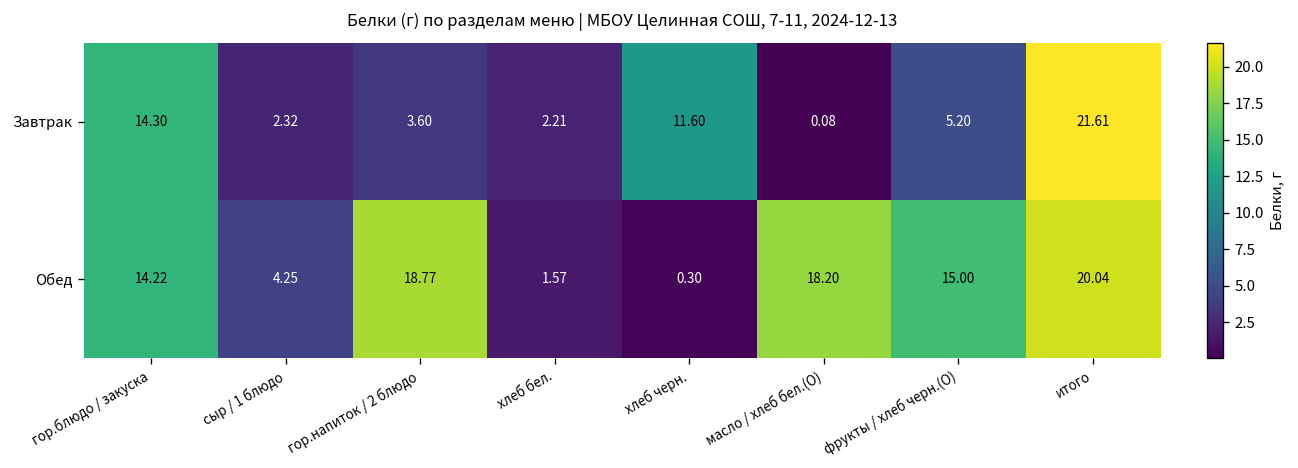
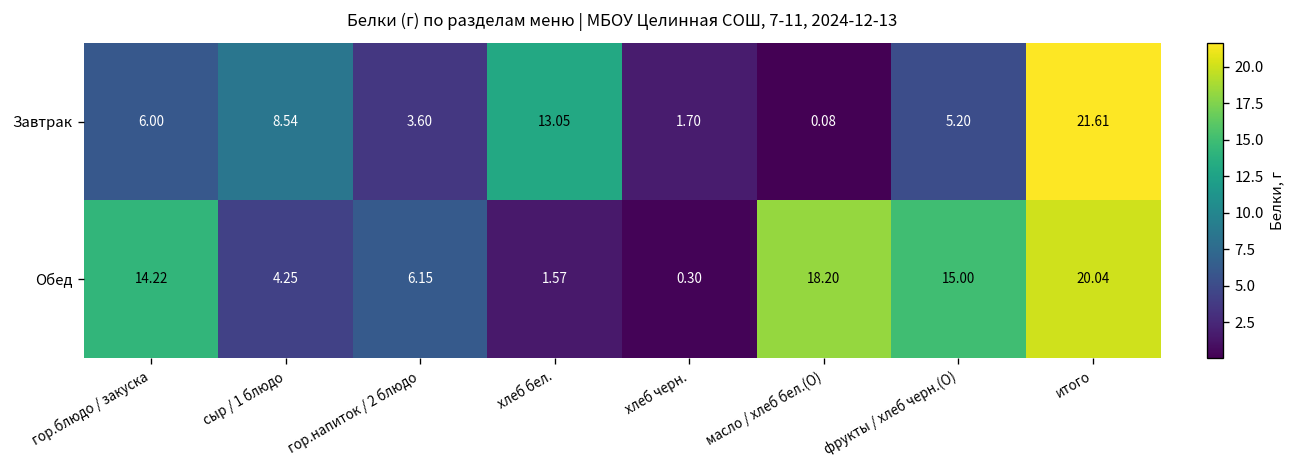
Завтрак, гор.блюдо / закуска: 14.30 -> 6.00
Завтрак, сыр / 1 блюдо: 2.32 -> 8.54
Завтрак, хлеб бел.: 2.21 -> 13.05
Завтрак, хлеб черн.: 11.60 -> 1.70
Обед, гор.напиток / 2 блюдо: 18.77 -> 6.15
